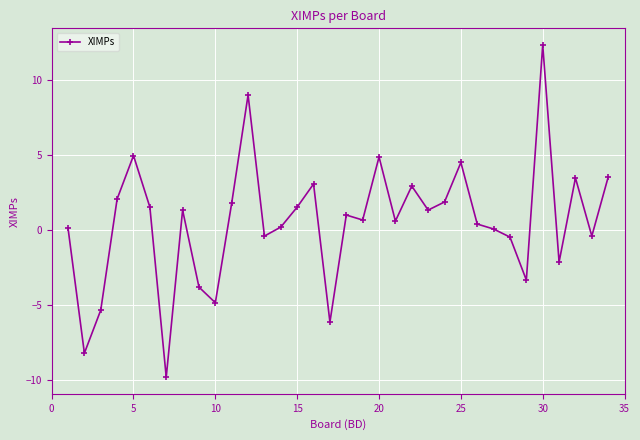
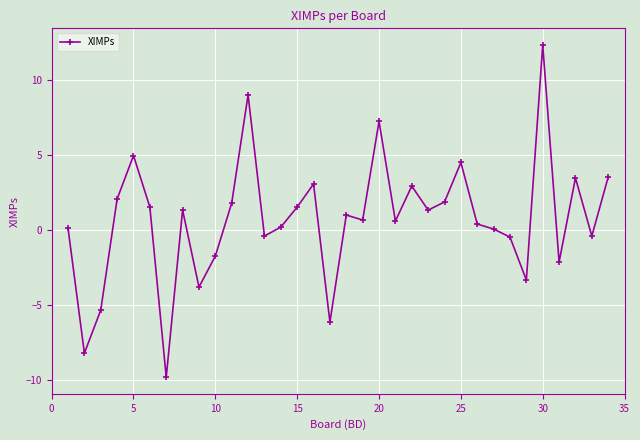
10: -4.8 -> -1.7
20: 4.9 -> 7.2
